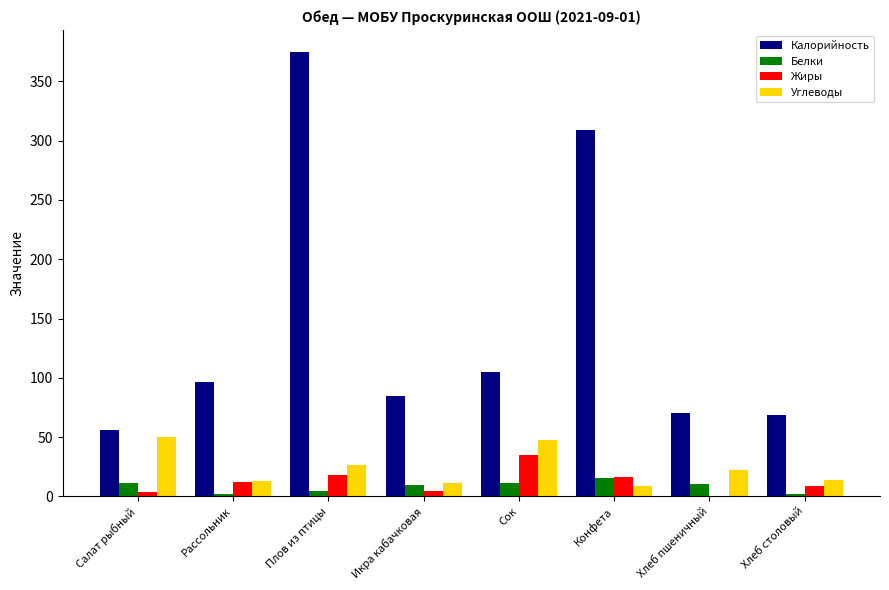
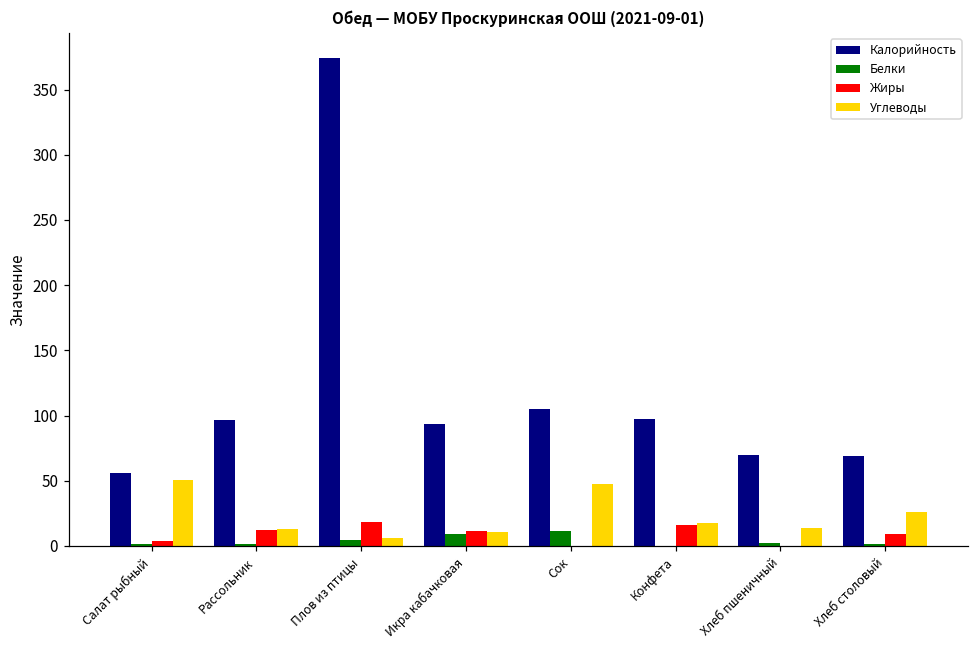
Белки, Салат рыбный: 11 -> 1
Углеводы, Плов из птицы: 26 -> 6
Калорийность, Икра кабачковая: 85 -> 94
Жиры, Икра кабачковая: 5 -> 11
Жиры, Сок: 35 -> 0
Калорийность, Конфета: 309 -> 98
Белки, Конфета: 16 -> 0
Углеводы, Конфета: 9 -> 18
Белки, Хлеб пшеничный: 10 -> 2
Углеводы, Хлеб пшеничный: 23 -> 14
Углеводы, Хлеб столовый: 14 -> 26
